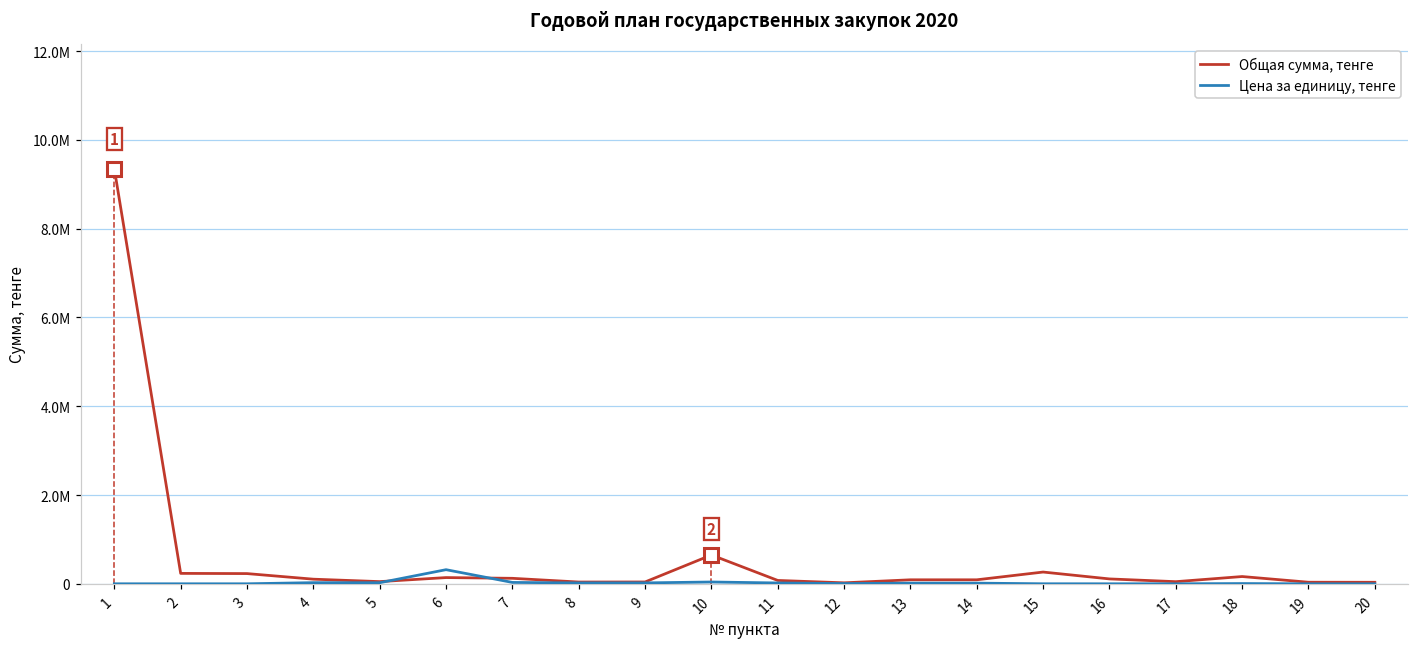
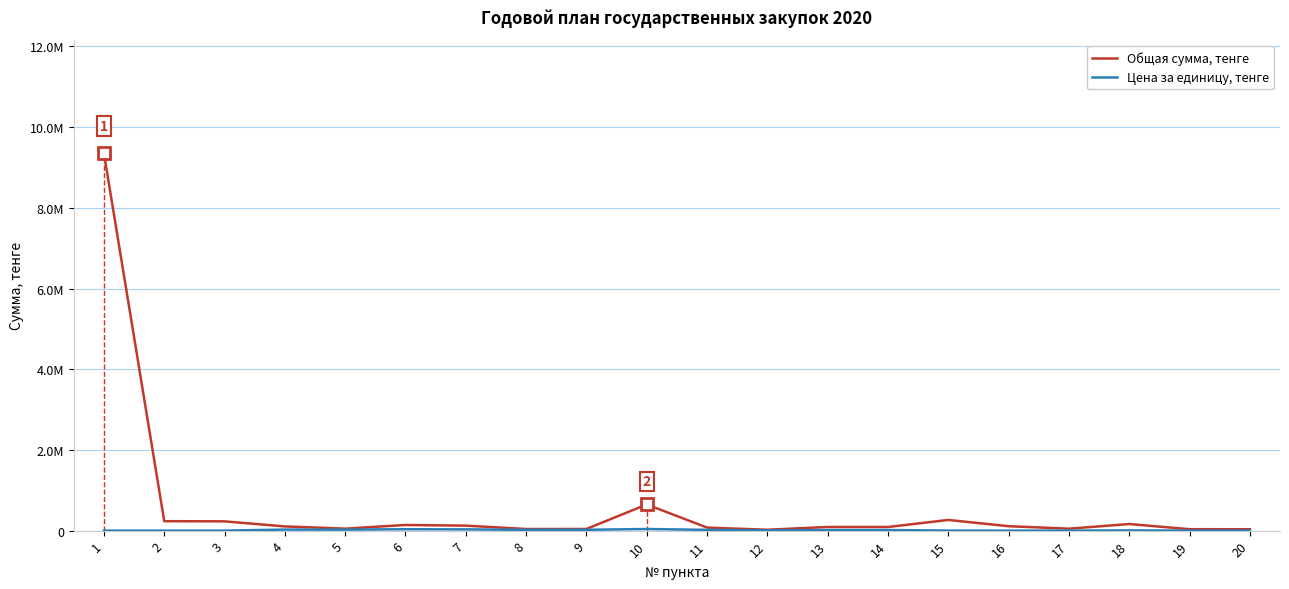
Цена за единицу, тенге, 6: 300000 -> 0
